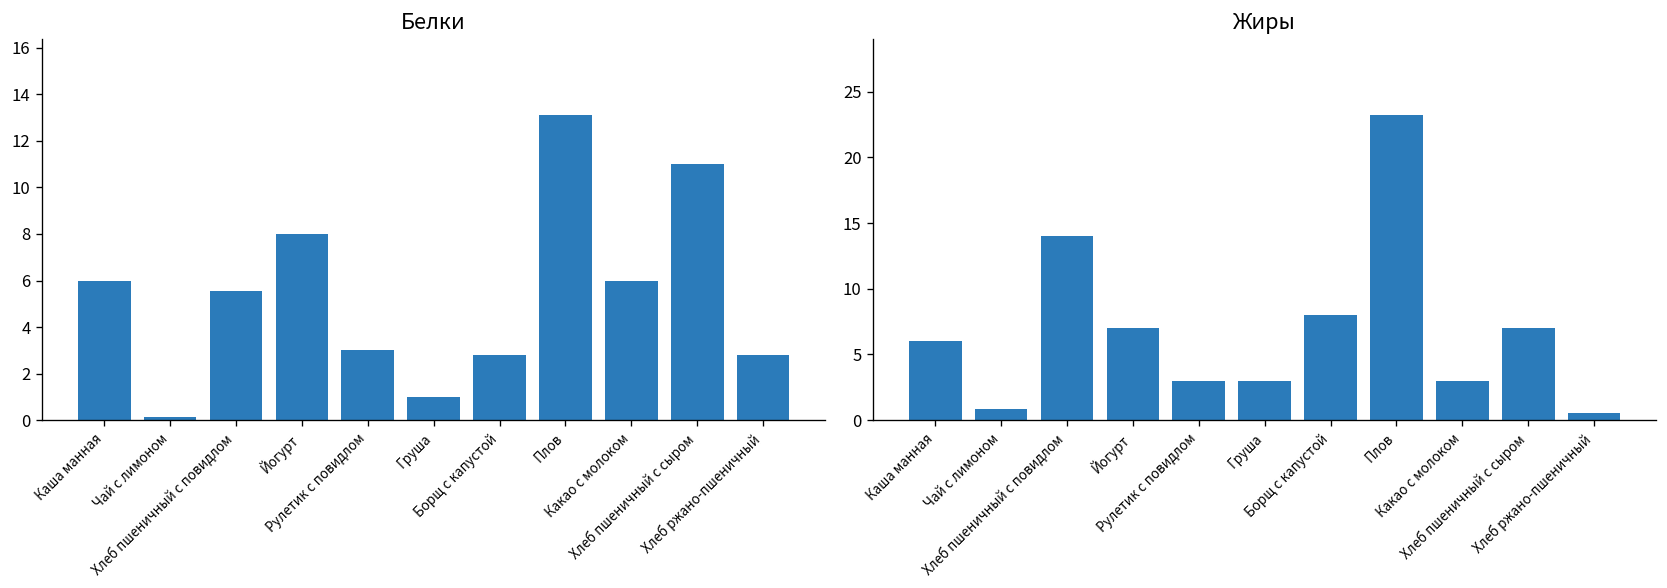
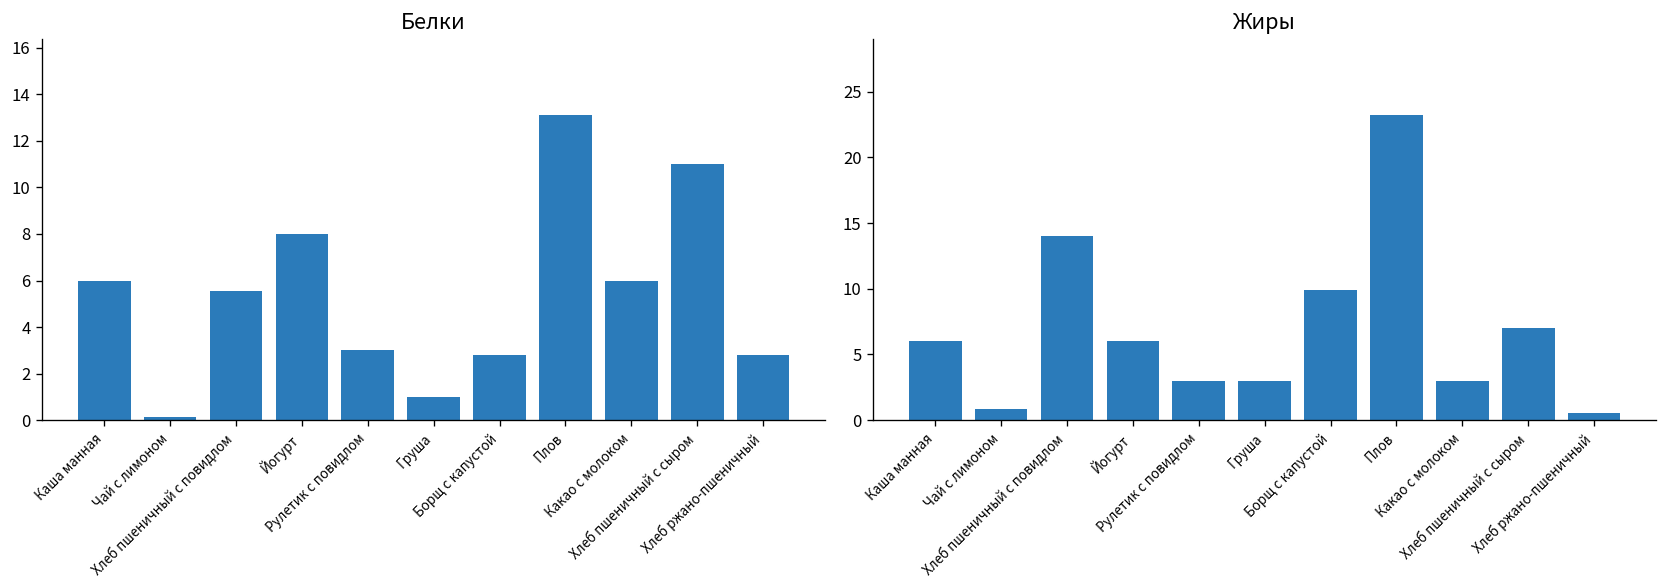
Жиры, Йогурт: 7 -> 6
Жиры, Борщ с капустой: 8.0 -> 9.9
